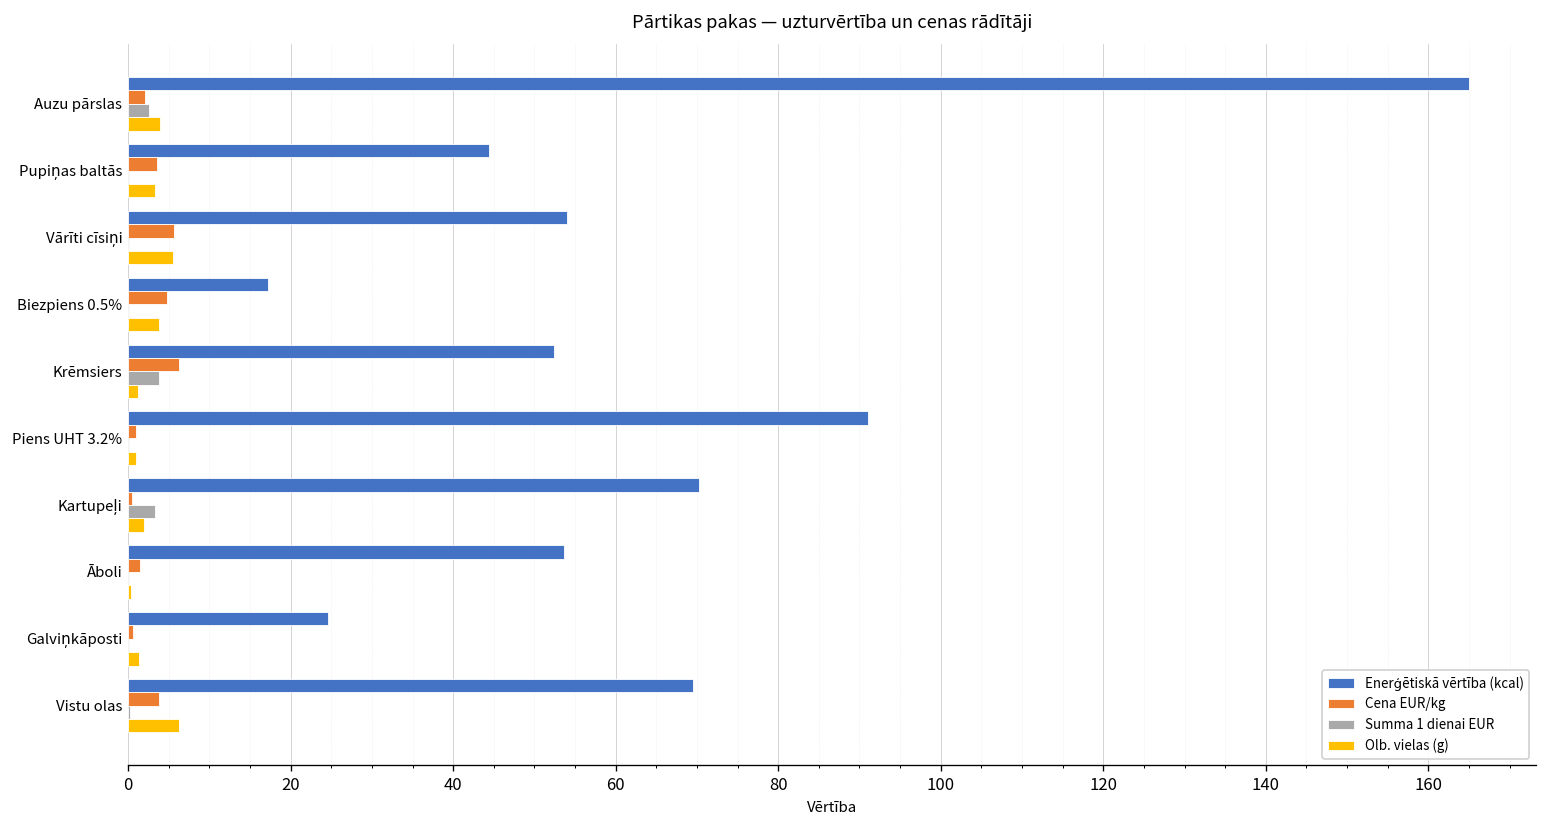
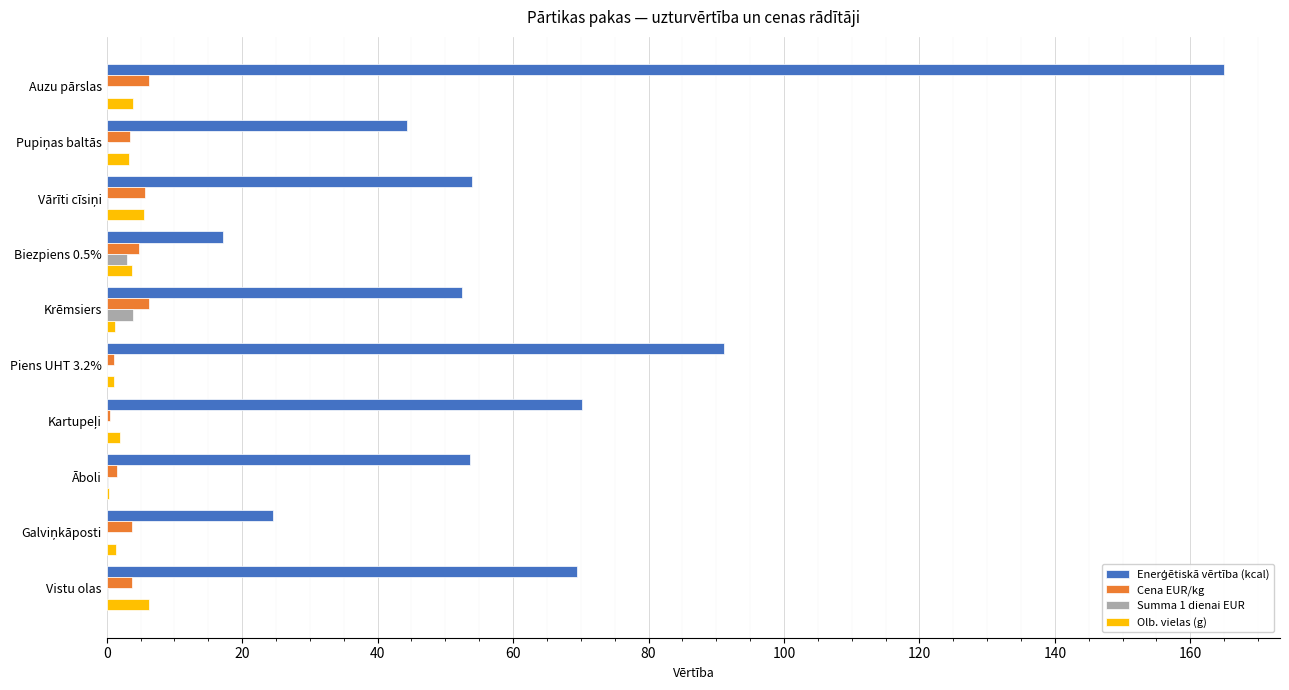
Cena EUR/kg, Auzu pārslas: 2 -> 6
Summa 1 dienai EUR, Auzu pārslas: 3 -> 0
Summa 1 dienai EUR, Biezpiens 0.5%: 0 -> 3
Summa 1 dienai EUR, Kartupeļi: 3 -> 0
Cena EUR/kg, Galviņkāposti: 1 -> 4
